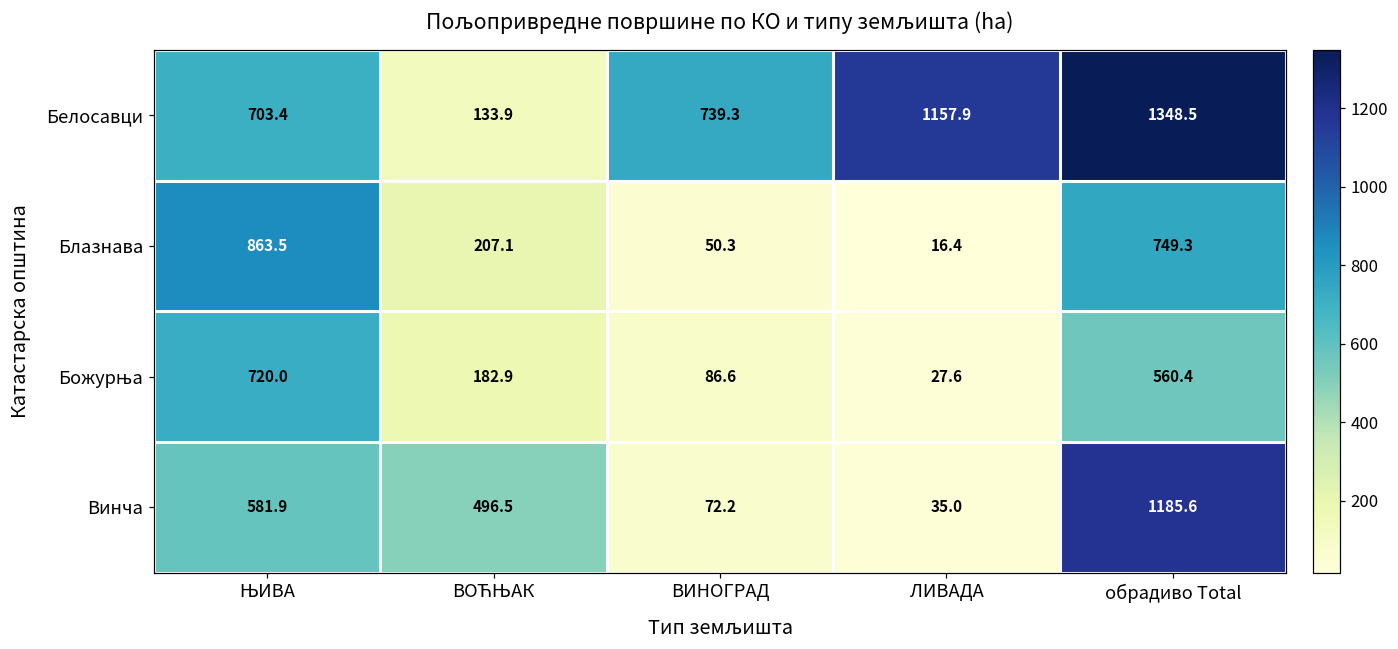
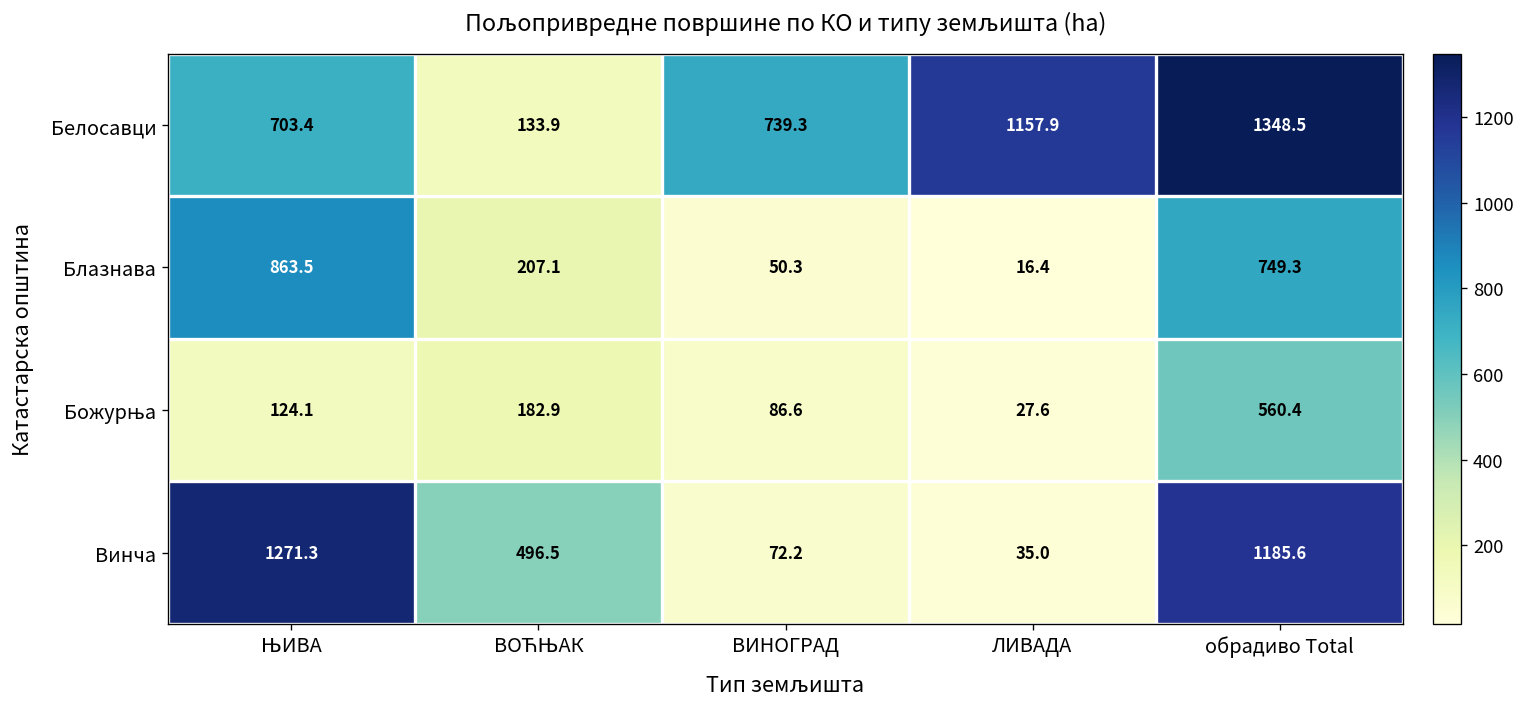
Божурња, ЊИВА: 720.0 -> 124.1
Винча, ЊИВА: 581.9 -> 1271.3
